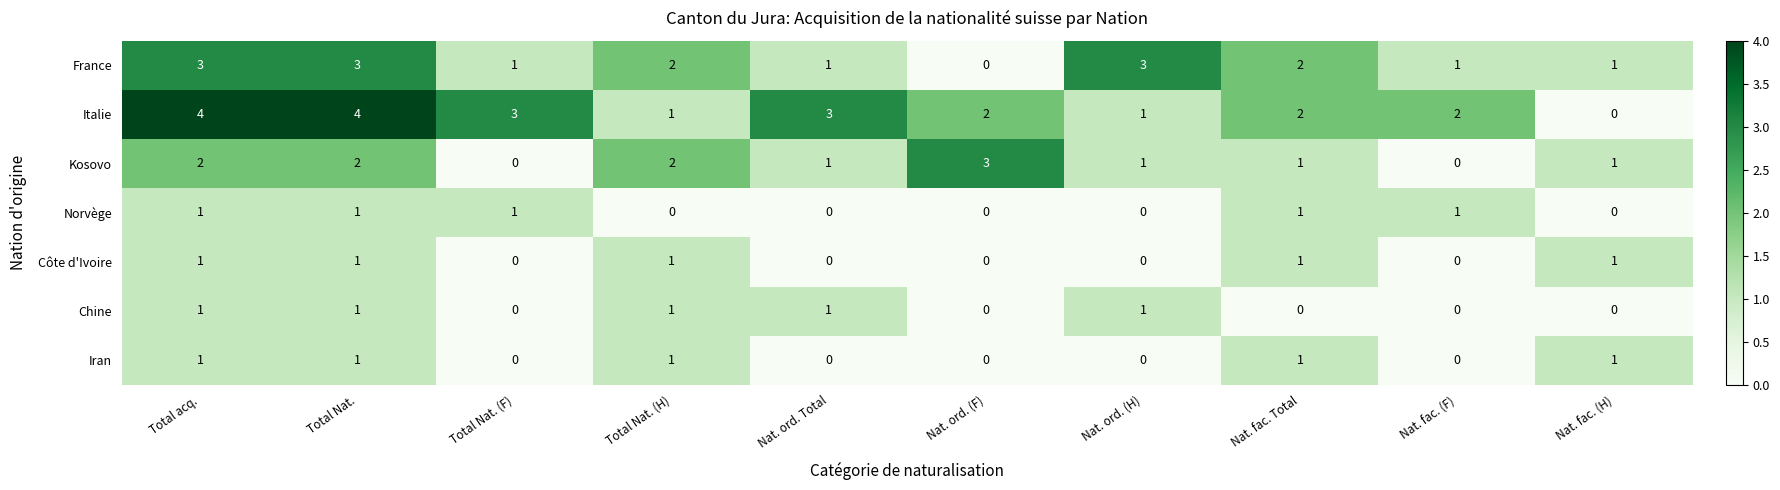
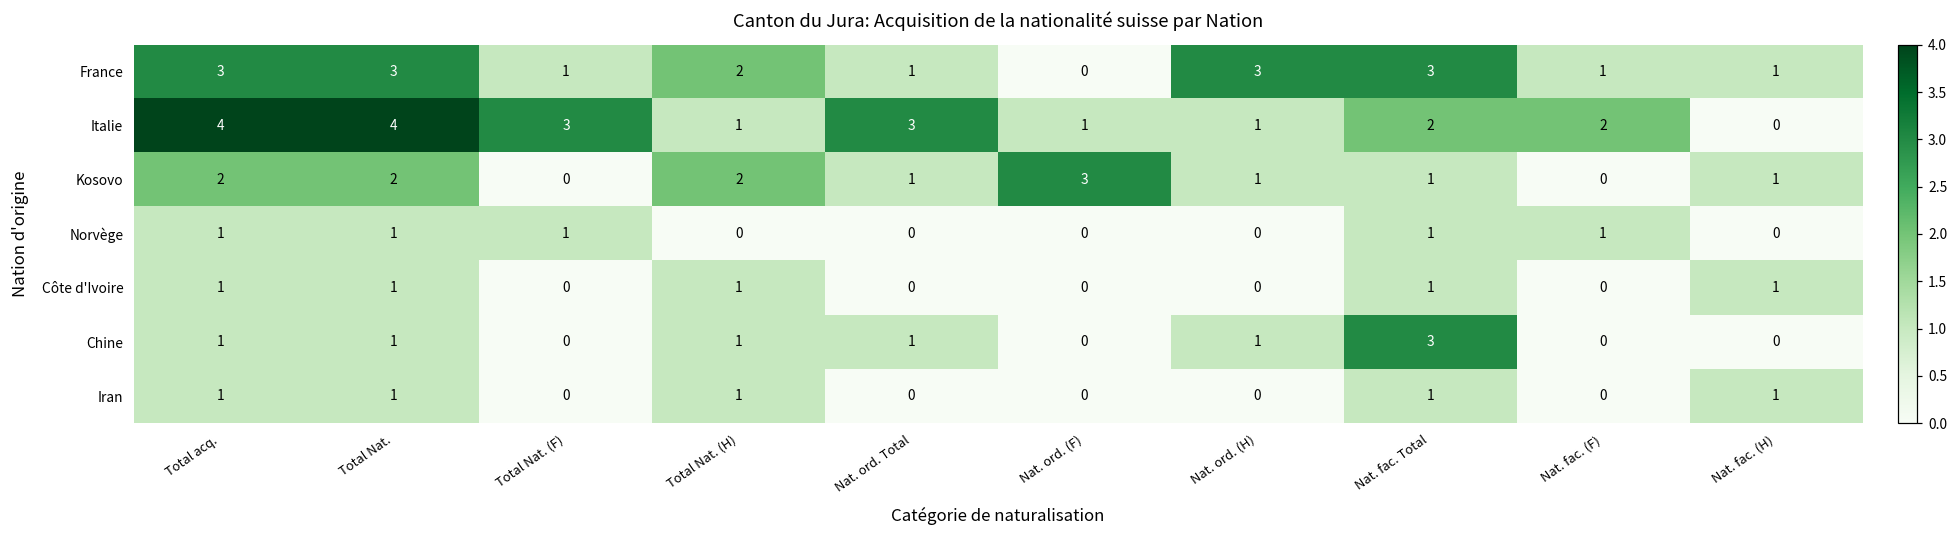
France, Nat. fac. Total: 2 -> 3
Italie, Nat. ord. (F): 2 -> 1
Chine, Nat. fac. Total: 0 -> 3
